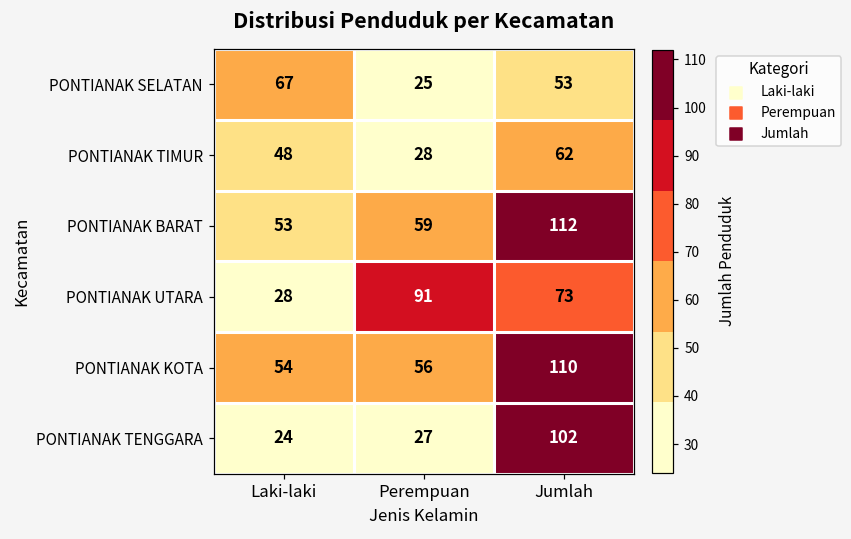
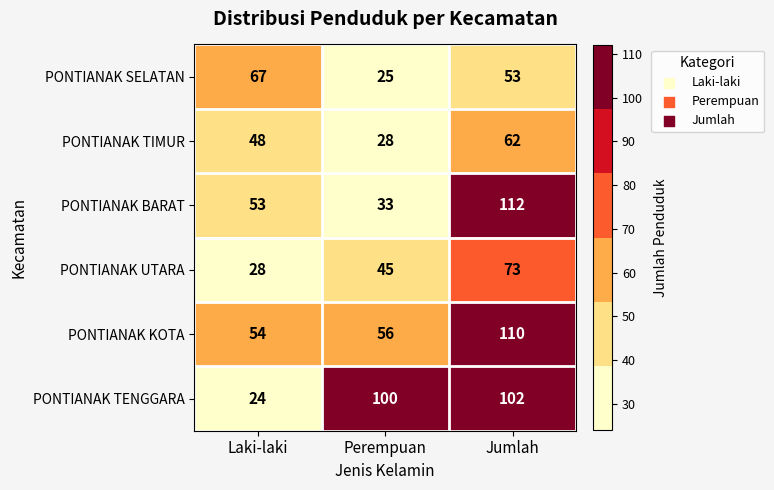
PONTIANAK BARAT, Perempuan: 59 -> 33
PONTIANAK UTARA, Perempuan: 91 -> 45
PONTIANAK TENGGARA, Perempuan: 27 -> 100
